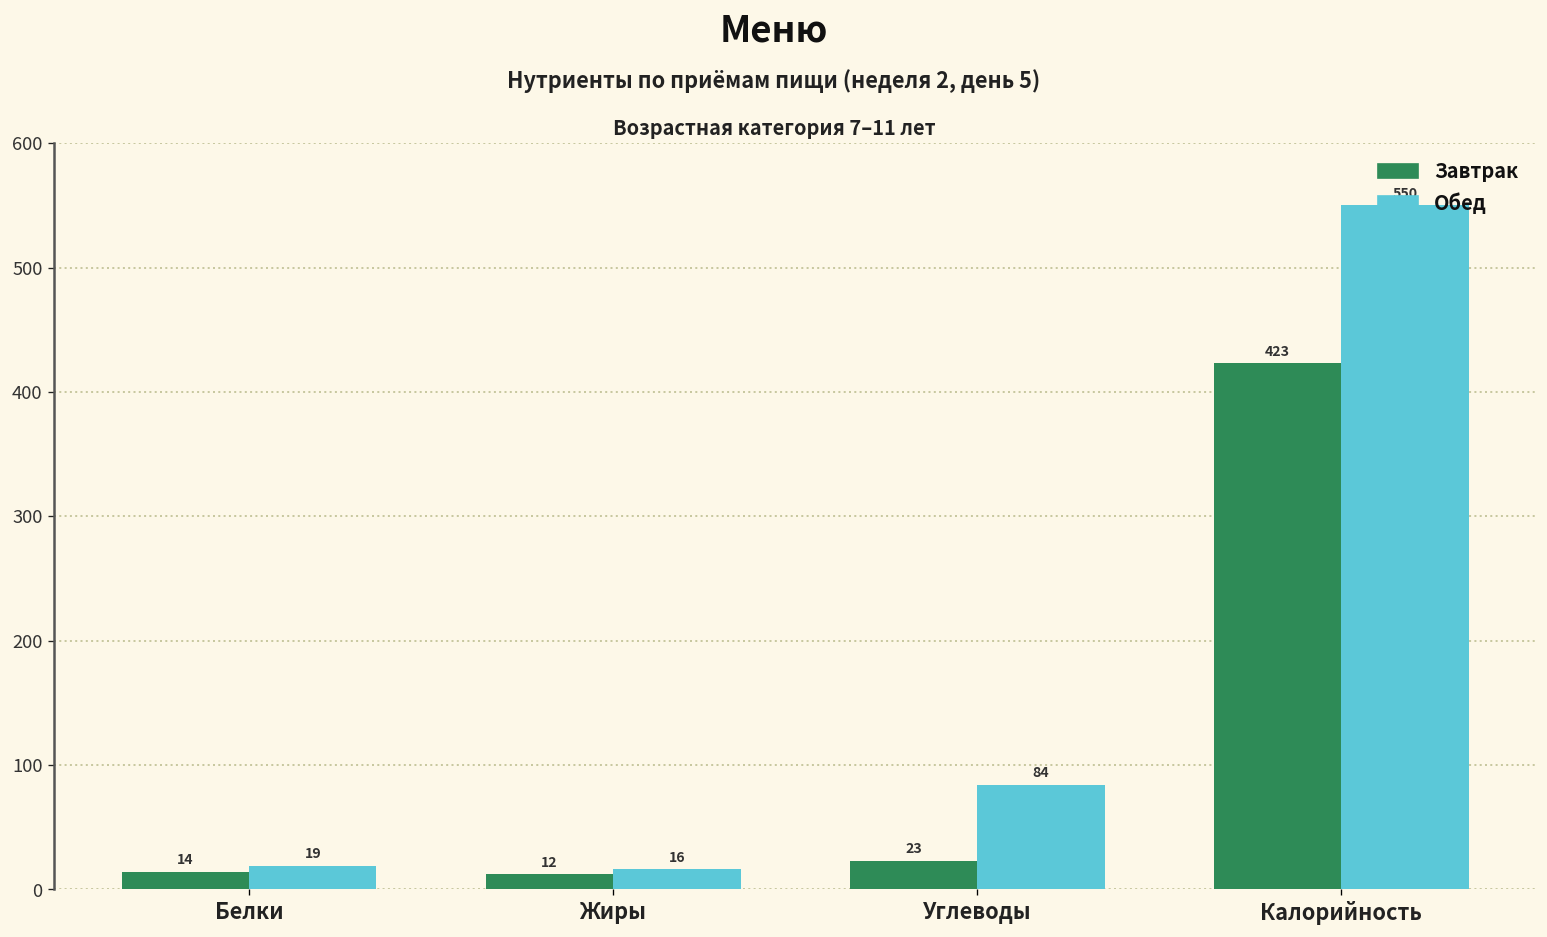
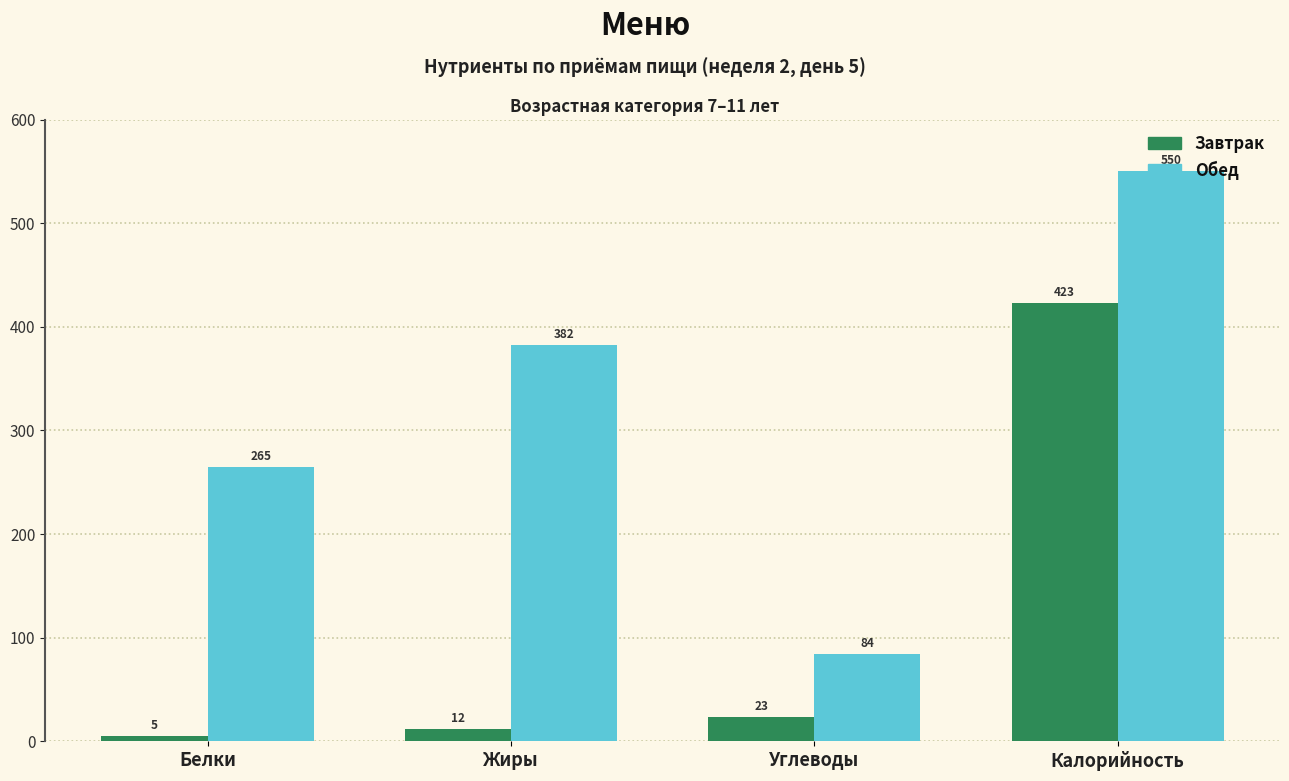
Завтрак, Белки: 14 -> 5
Обед, Белки: 19 -> 265
Обед, Жиры: 16 -> 382
